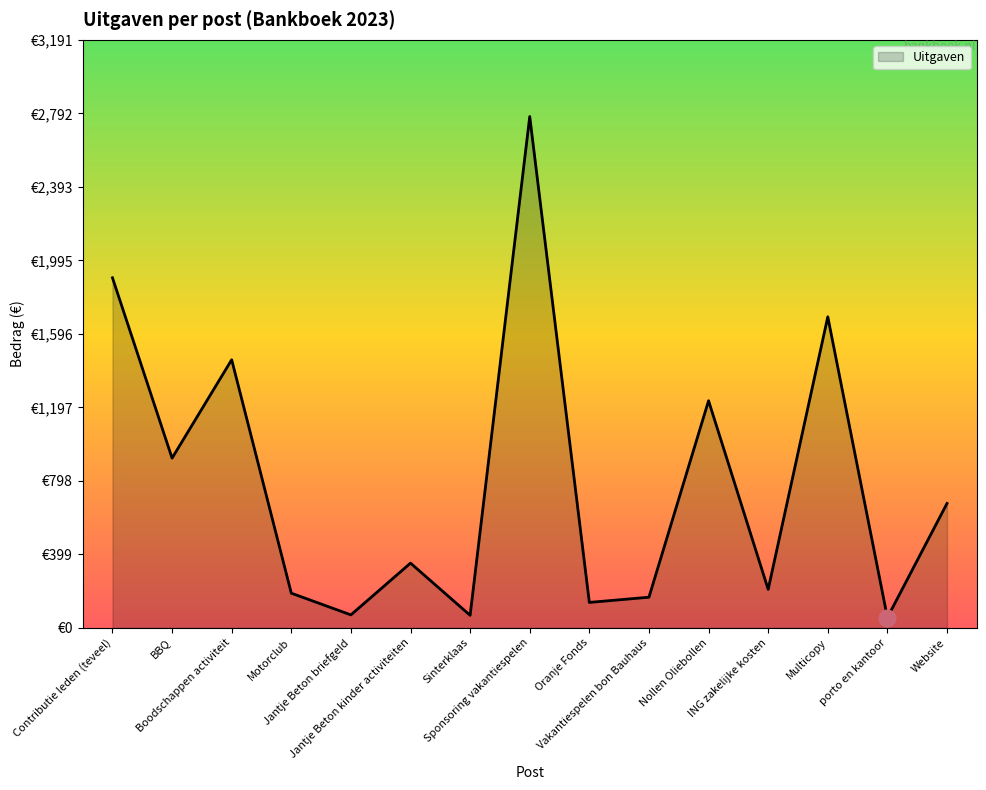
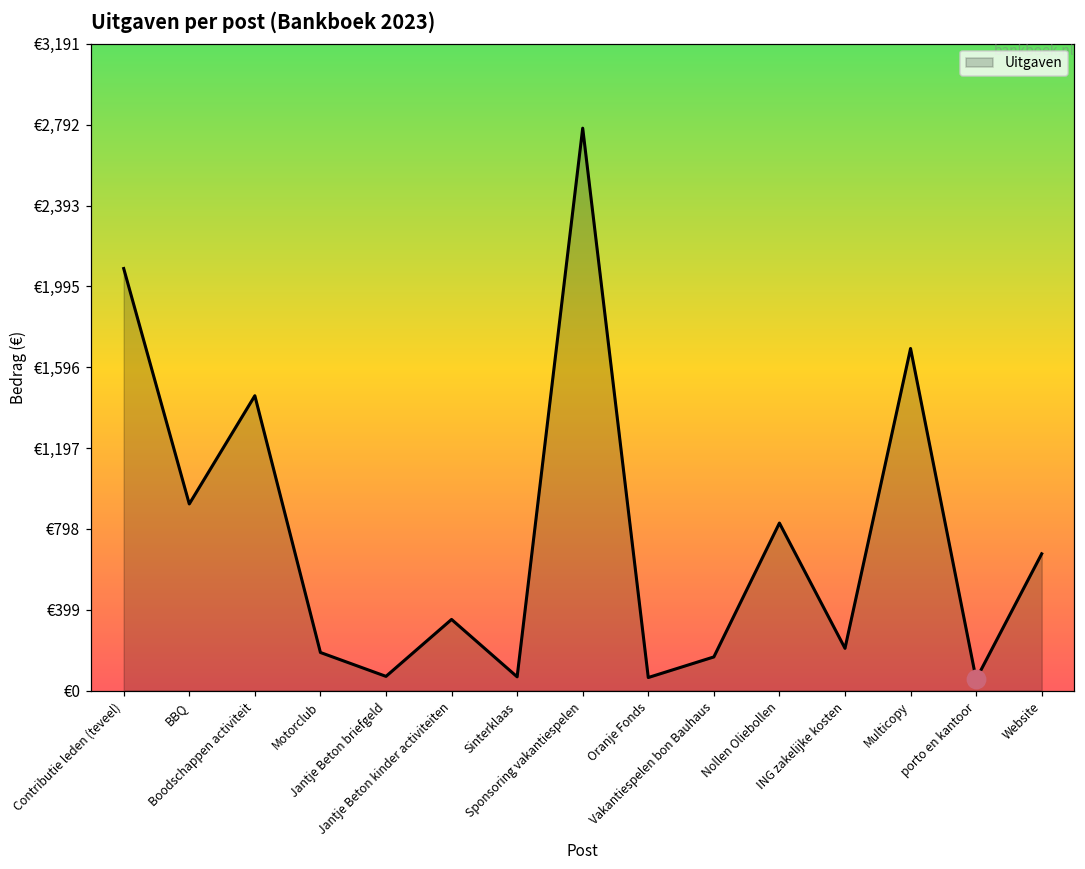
Uitgaven, Contributie leden (teveel): €1,900 -> €2,080
Uitgaven, Oranje Fonds: €140 -> €60
Uitgaven, Nollen Oliebollen: €1,230 -> €830
